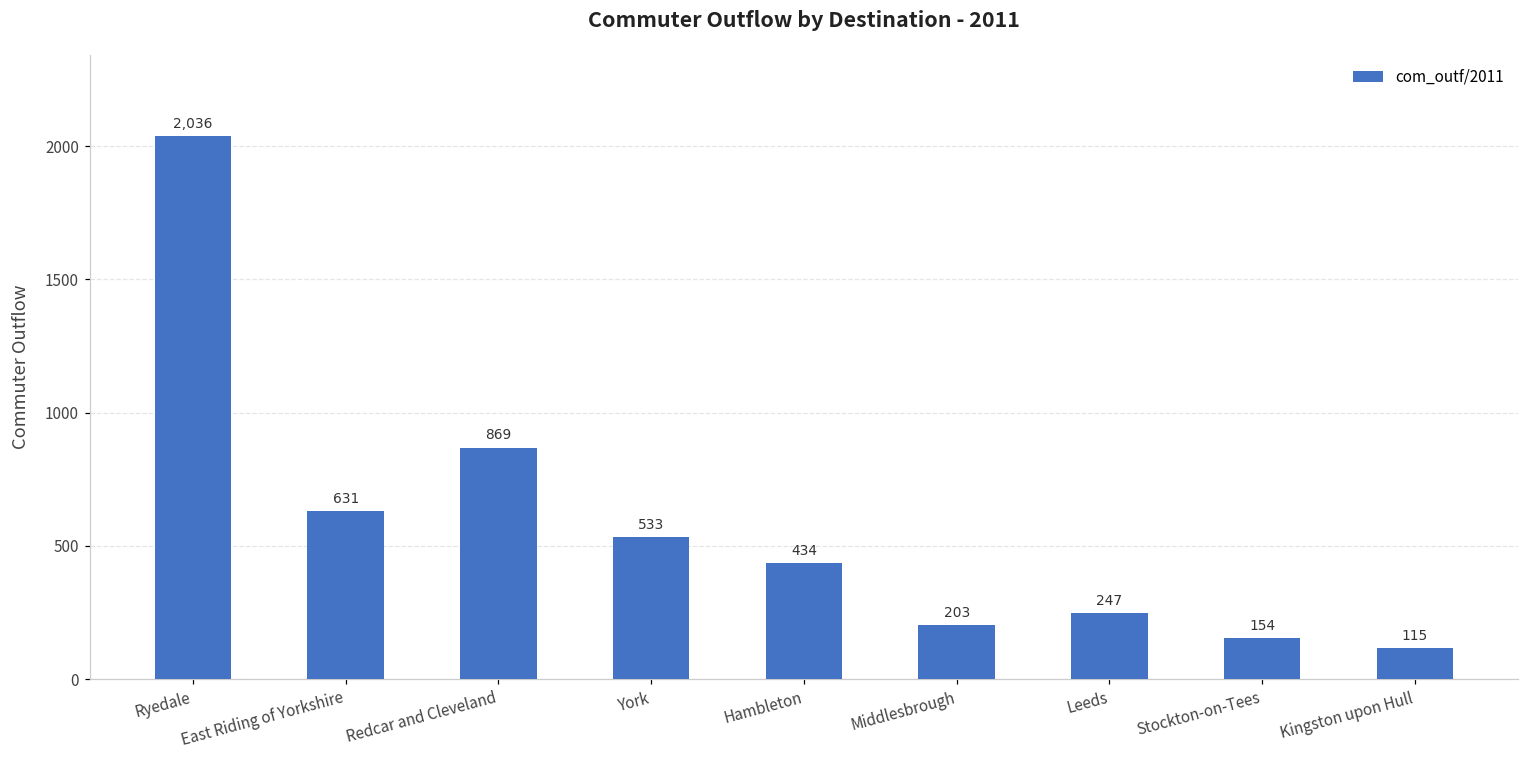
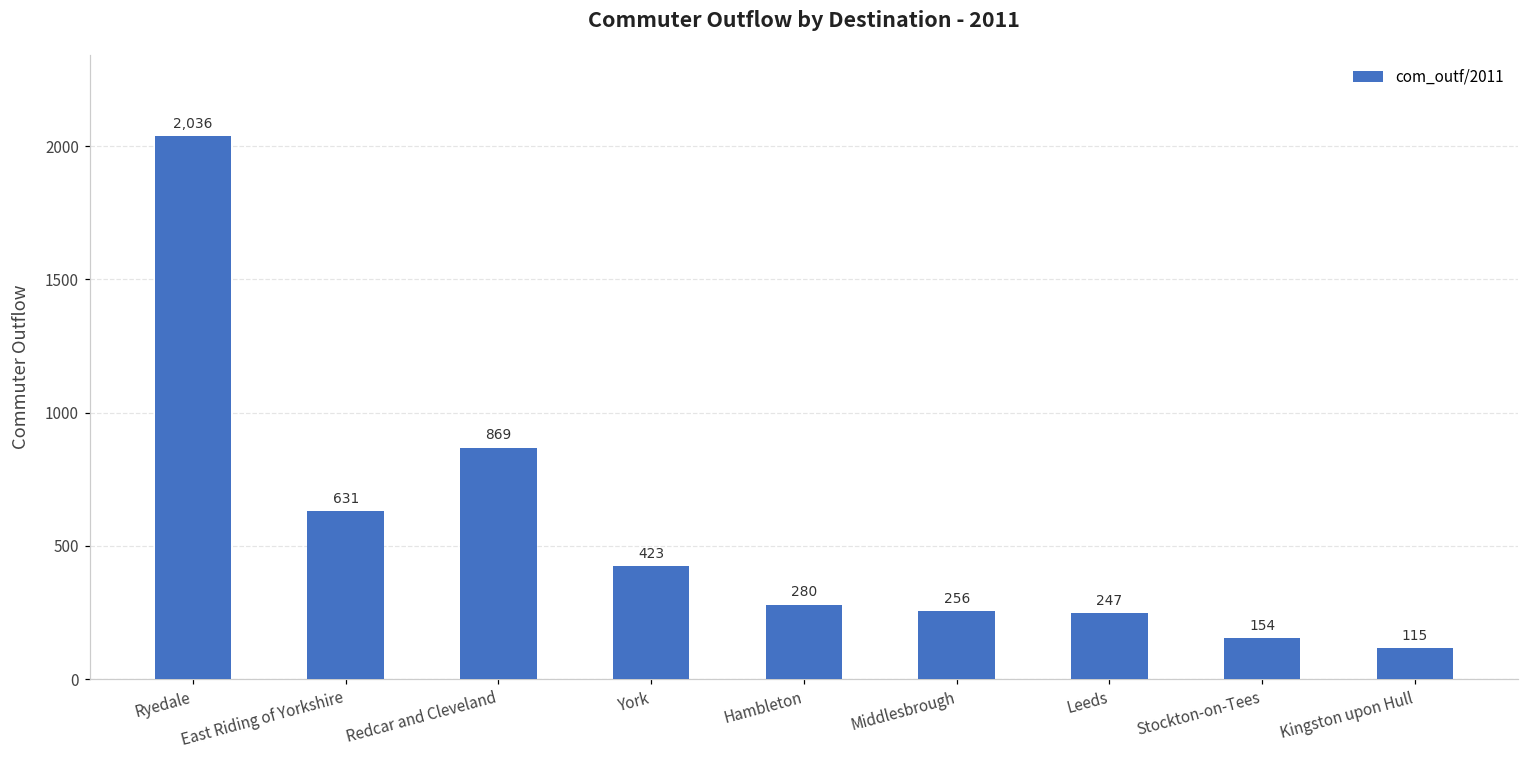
York: 533 -> 423
Hambleton: 434 -> 280
Middlesbrough: 203 -> 256
